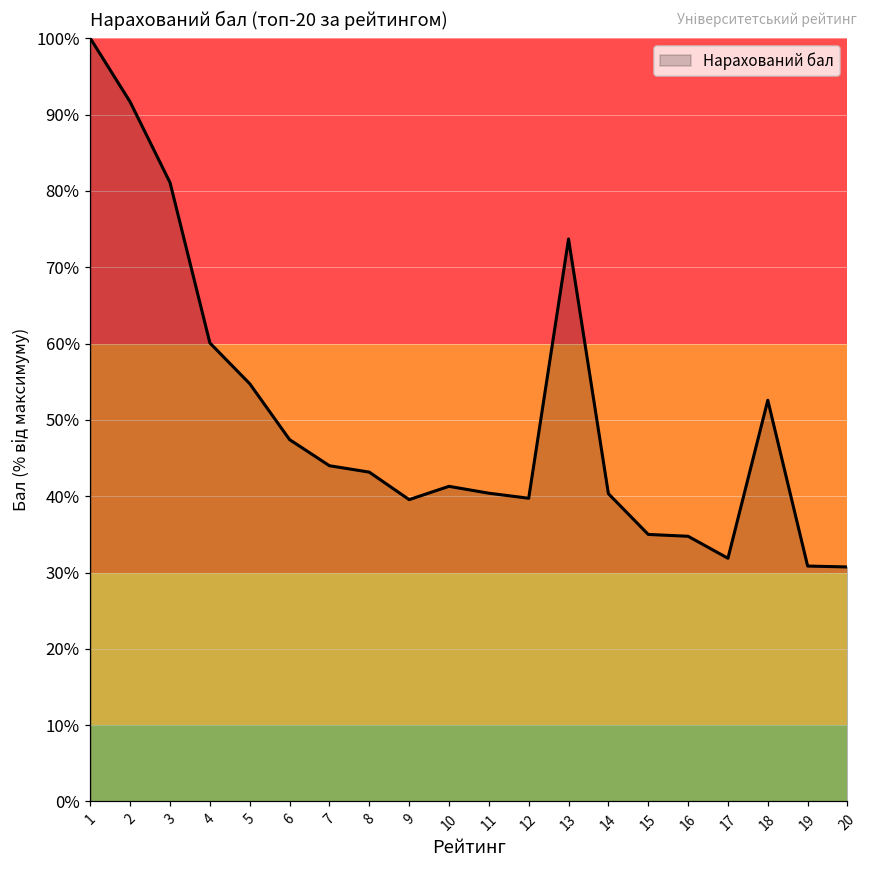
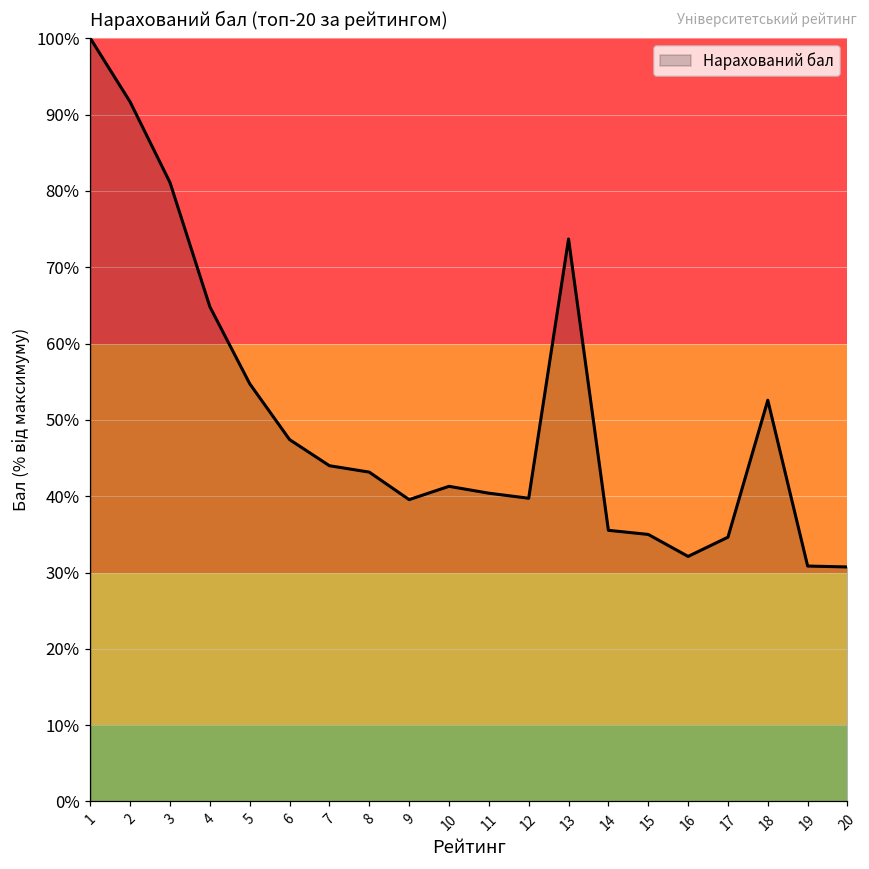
4: 60% -> 65%
14: 40% -> 36%
16: 35% -> 32%
17: 32% -> 35%
